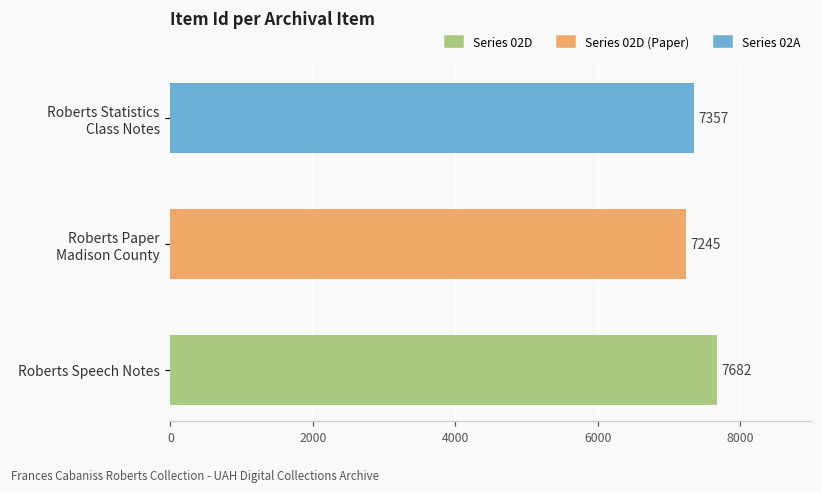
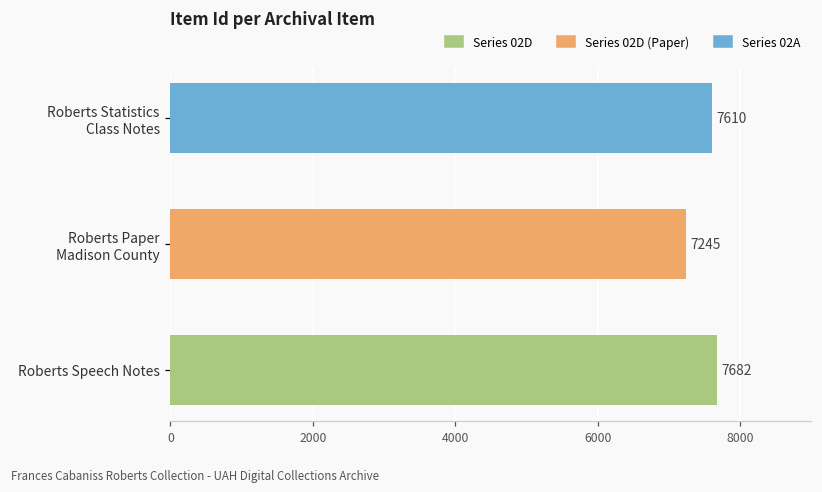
Roberts Statistics Class Notes: 7357 -> 7610
